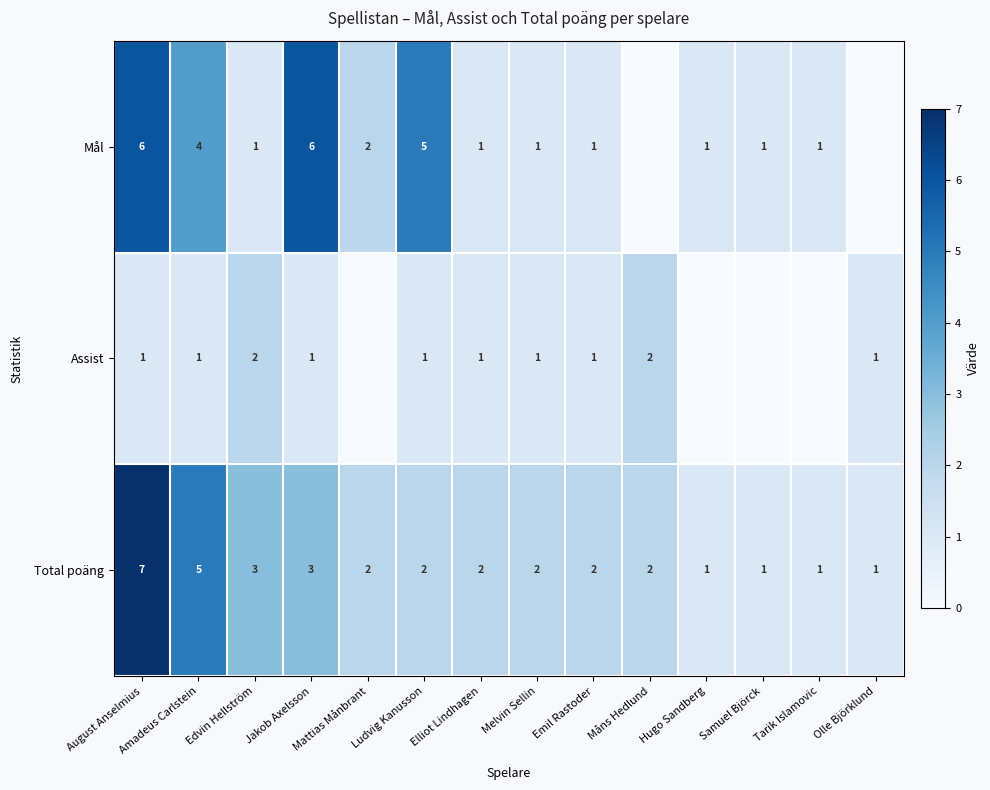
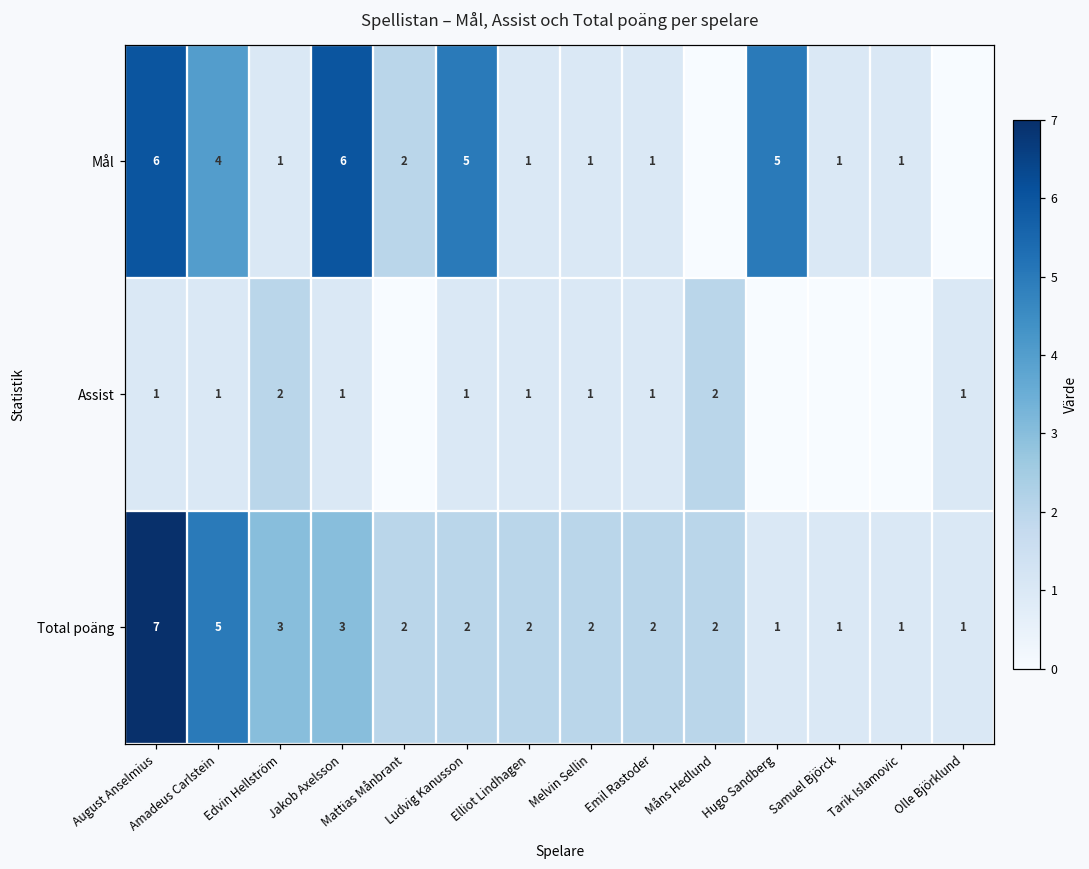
Mål, Hugo Sandberg: 1 -> 5
